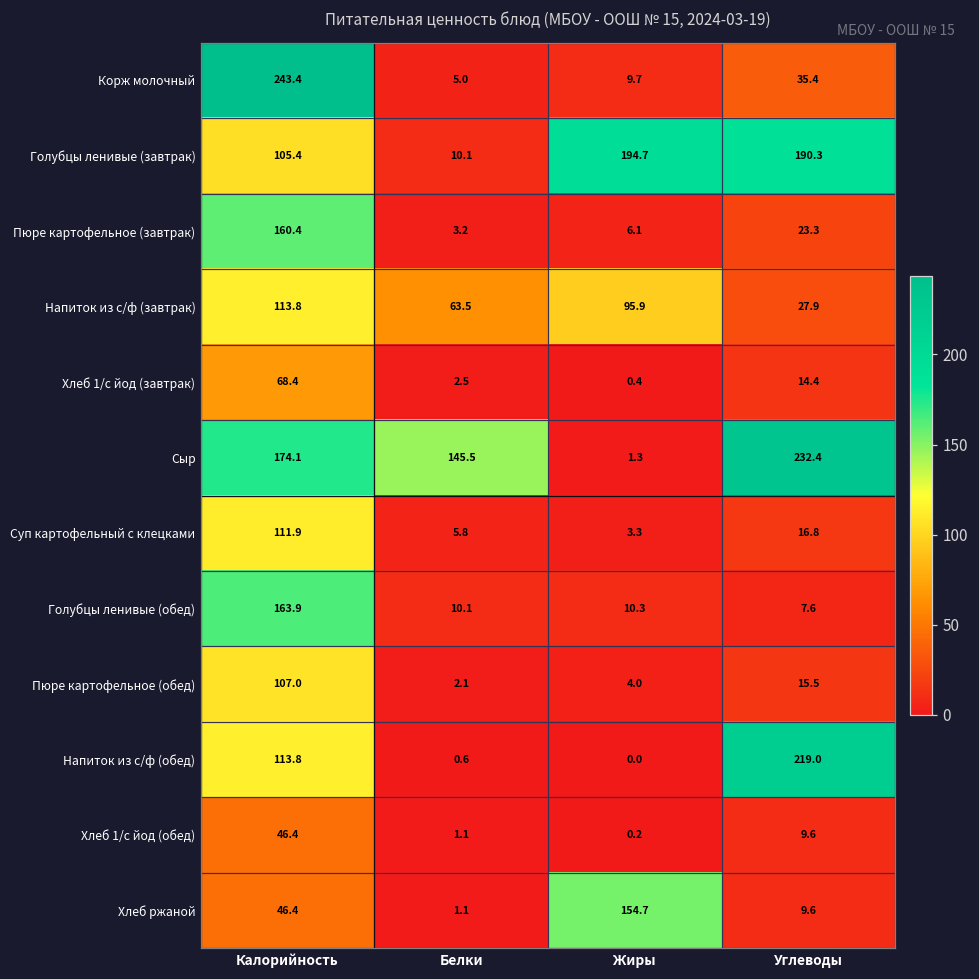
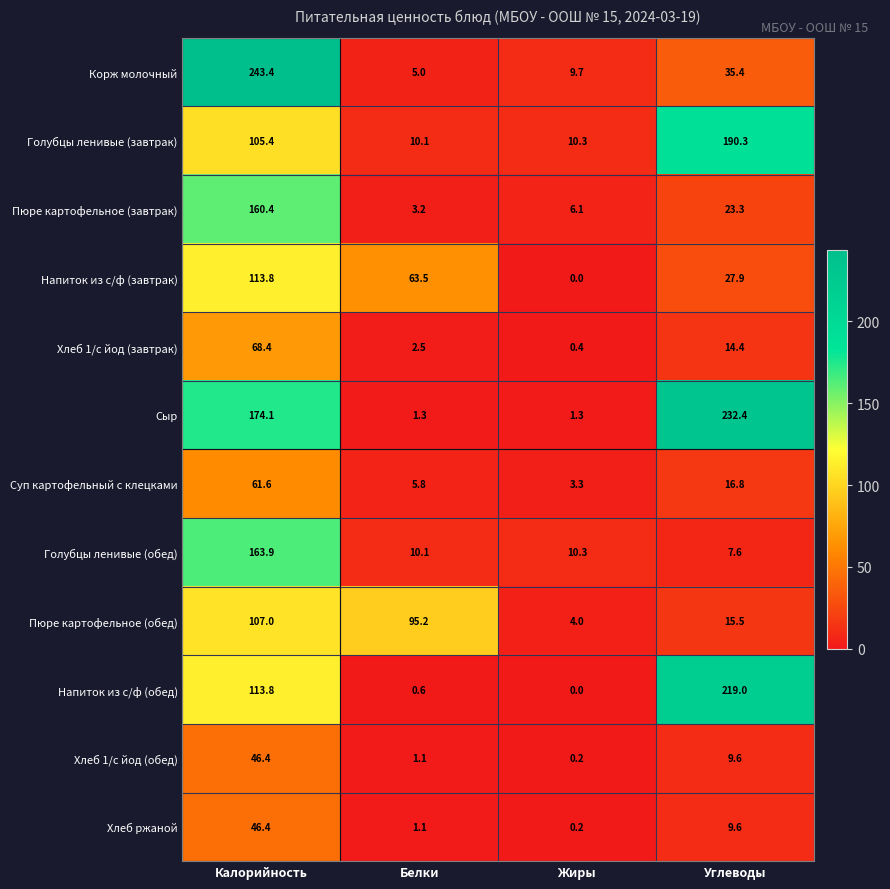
Голубцы ленивые (завтрак), Жиры: 194.7 -> 10.3
Напиток из с/ф (завтрак), Жиры: 95.9 -> 0.0
Сыр, Белки: 145.5 -> 1.3
Суп картофельный с клецками, Калорийность: 111.9 -> 61.6
Пюре картофельное (обед), Белки: 2.1 -> 95.2
Хлеб ржаной, Жиры: 154.7 -> 0.2
